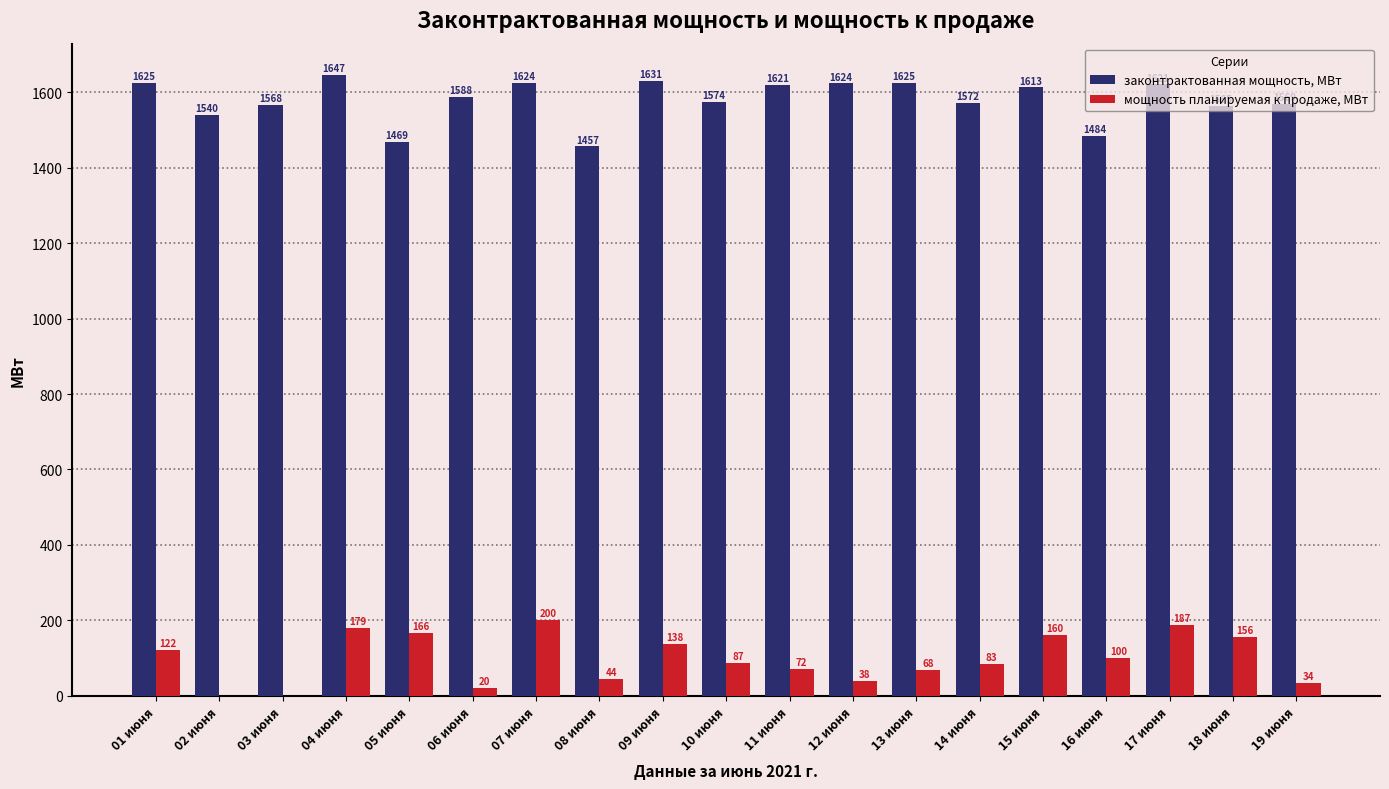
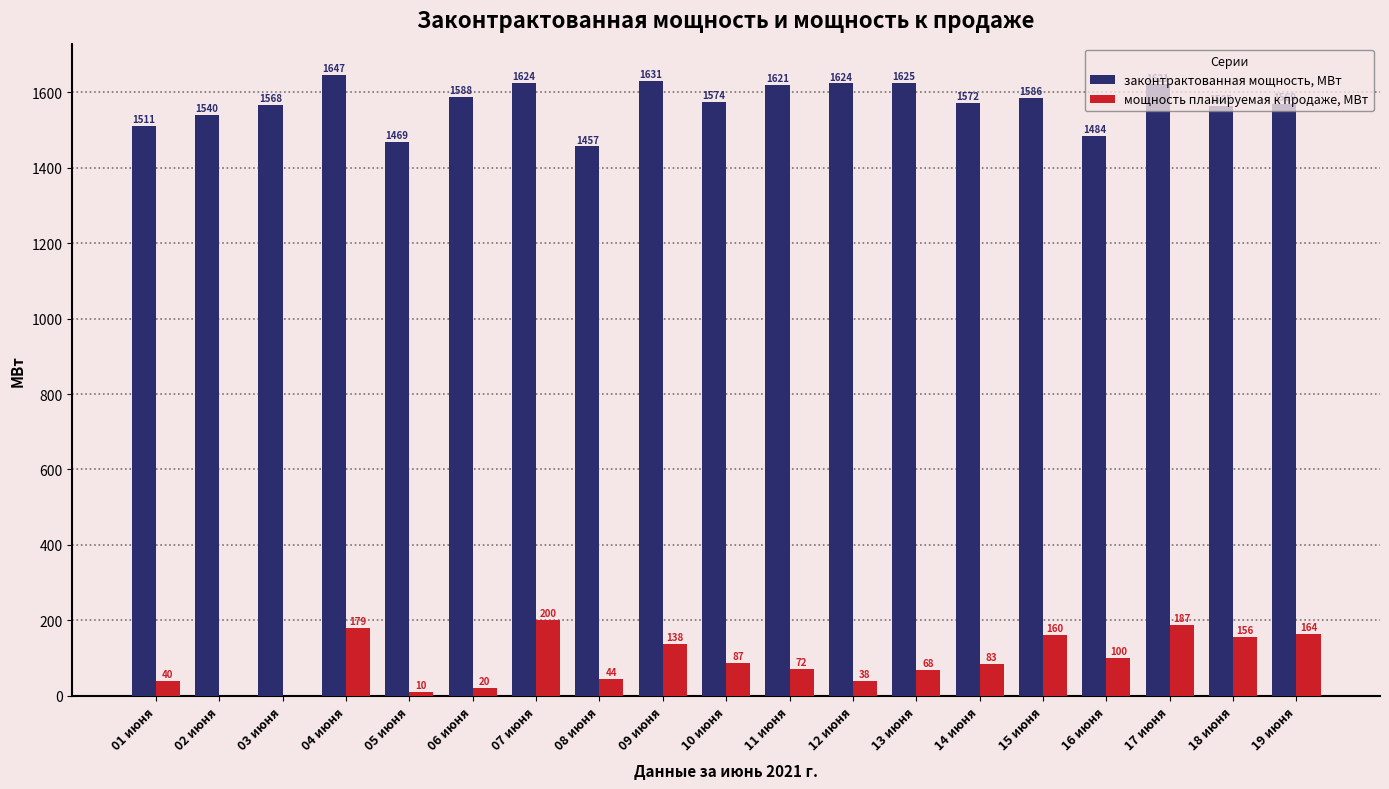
законтрактованная мощность, МВт, 01 июня: 1625 -> 1511
мощность планируемая к продаже, МВт, 01 июня: 122 -> 40
мощность планируемая к продаже, МВт, 05 июня: 166 -> 10
законтрактованная мощность, МВт, 15 июня: 1613 -> 1586
мощность планируемая к продаже, МВт, 19 июня: 34 -> 164
